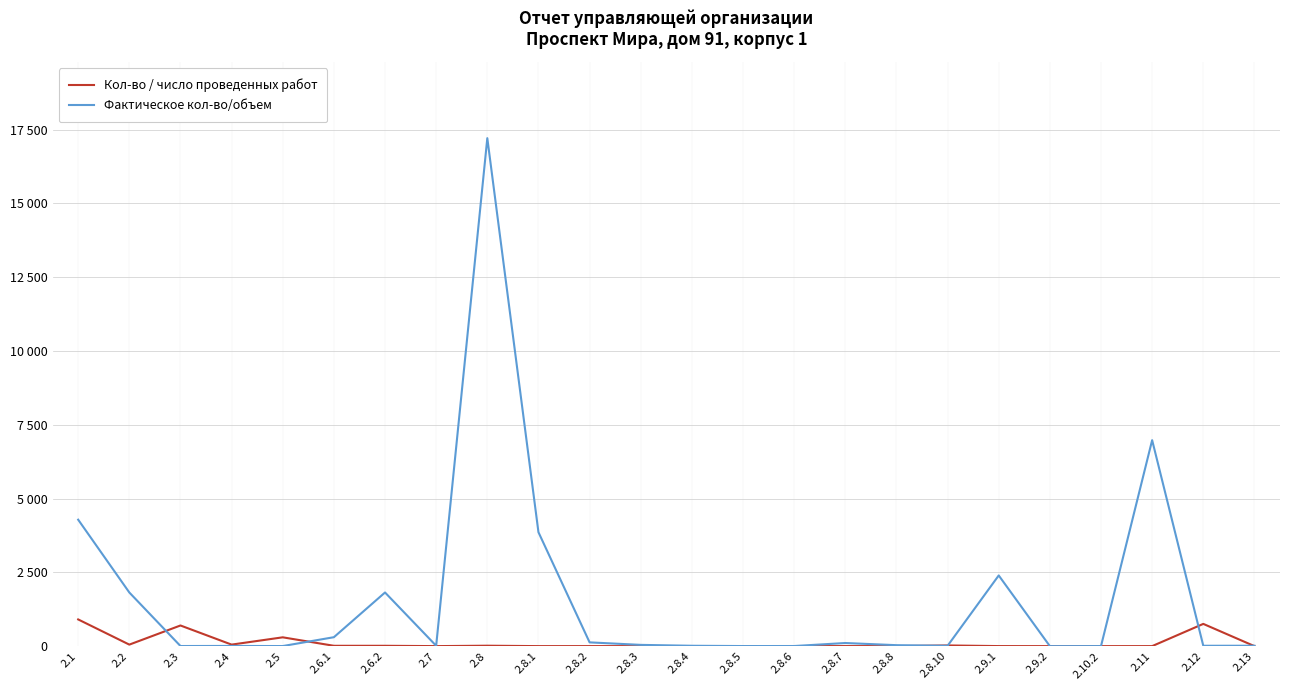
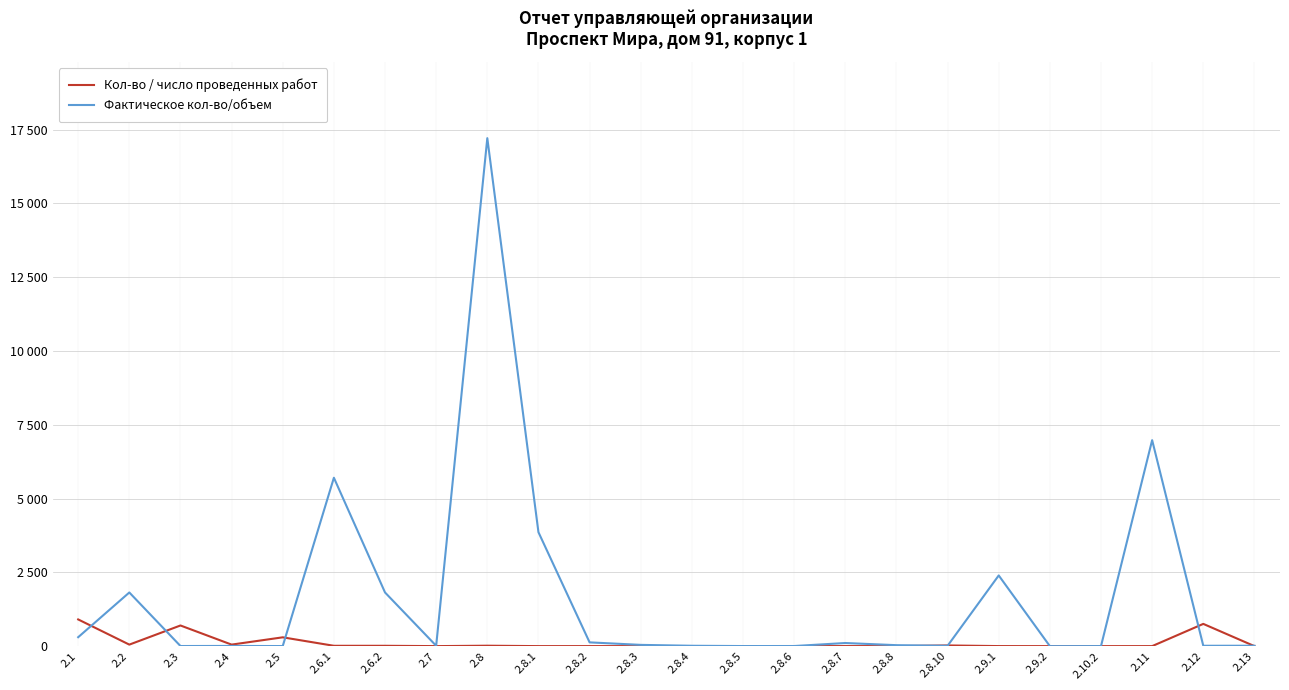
Фактическое кол-во/объем, 2.1: 4300 -> 300
Фактическое кол-во/объем, 2.6.1: 300 -> 5700
